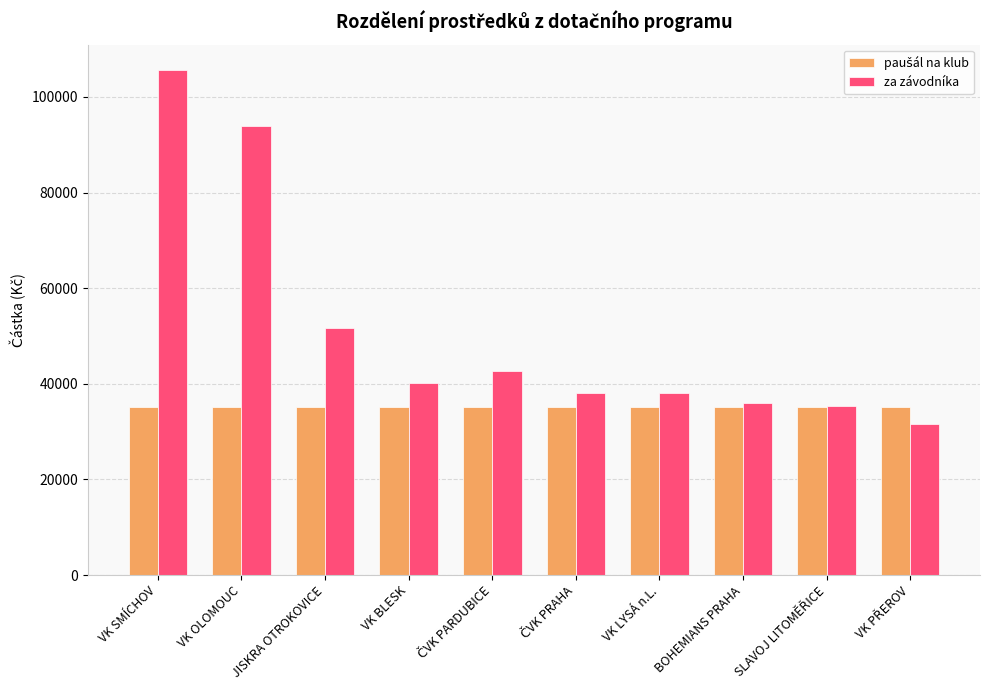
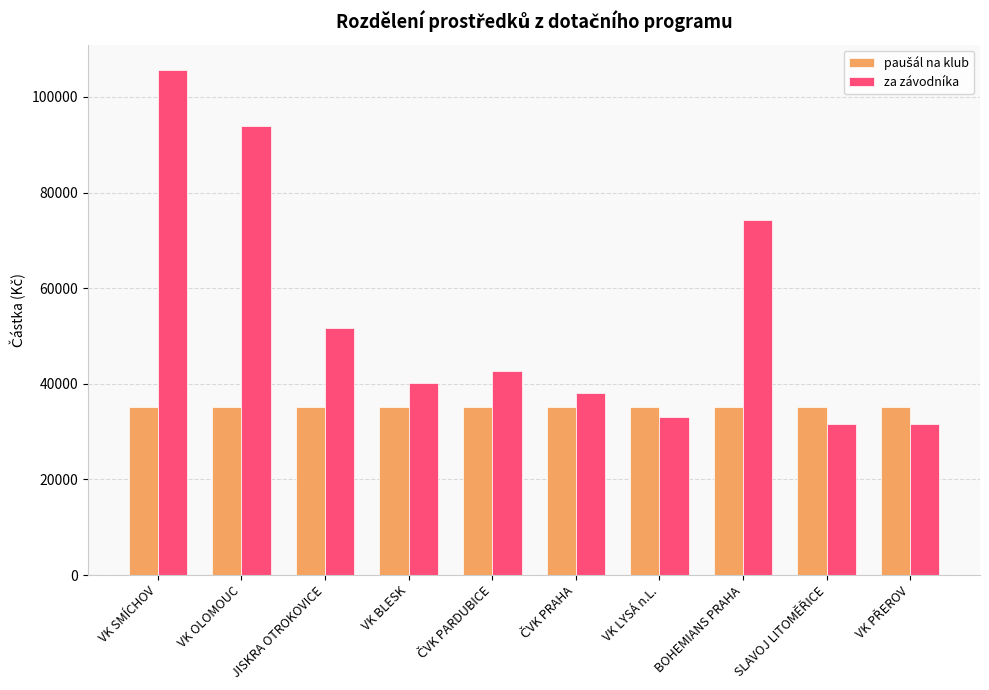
za závodníka, VK LYSÁ n.L.: 38000 -> 33000
za závodníka, BOHEMIANS PRAHA: 36000 -> 74000
za závodníka, SLAVOJ LITOMĚŘICE: 35000 -> 32000
